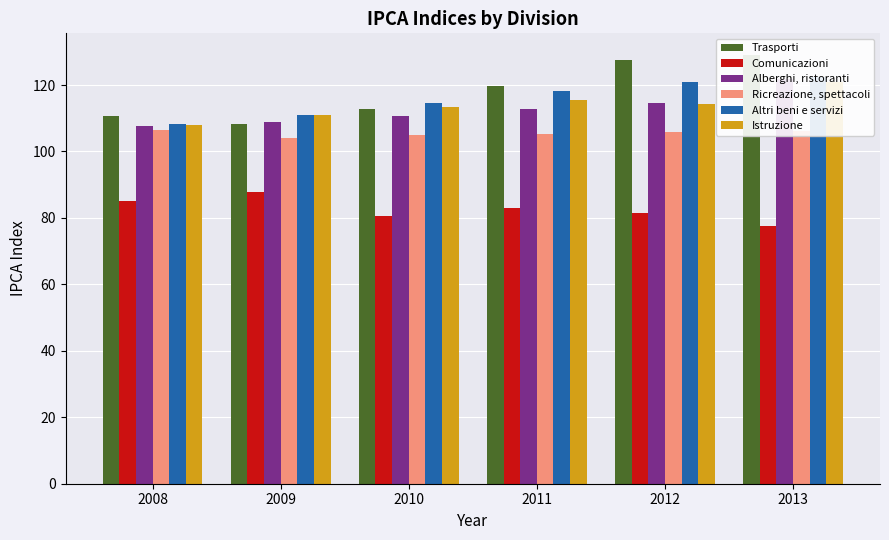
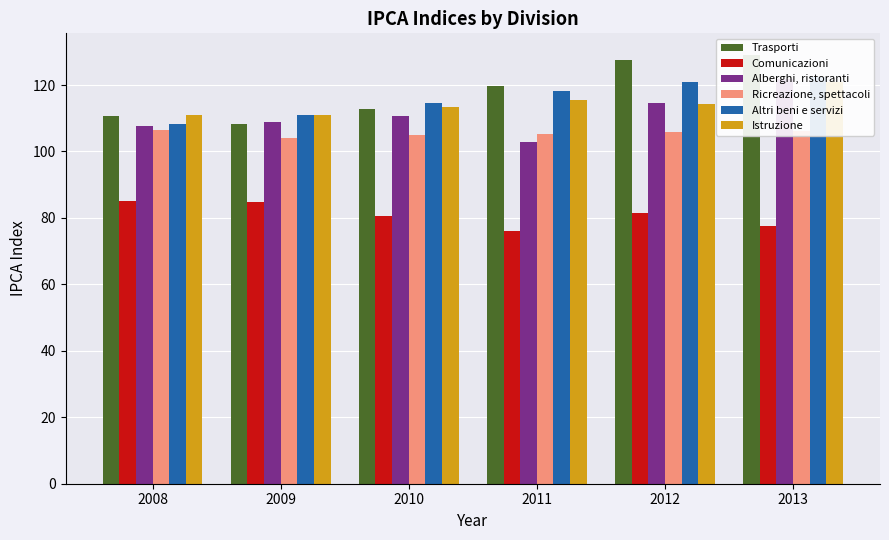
Istruzione, 2008: 108 -> 111
Comunicazioni, 2009: 88 -> 85
Comunicazioni, 2011: 83 -> 76
Alberghi, ristoranti, 2011: 113 -> 103
